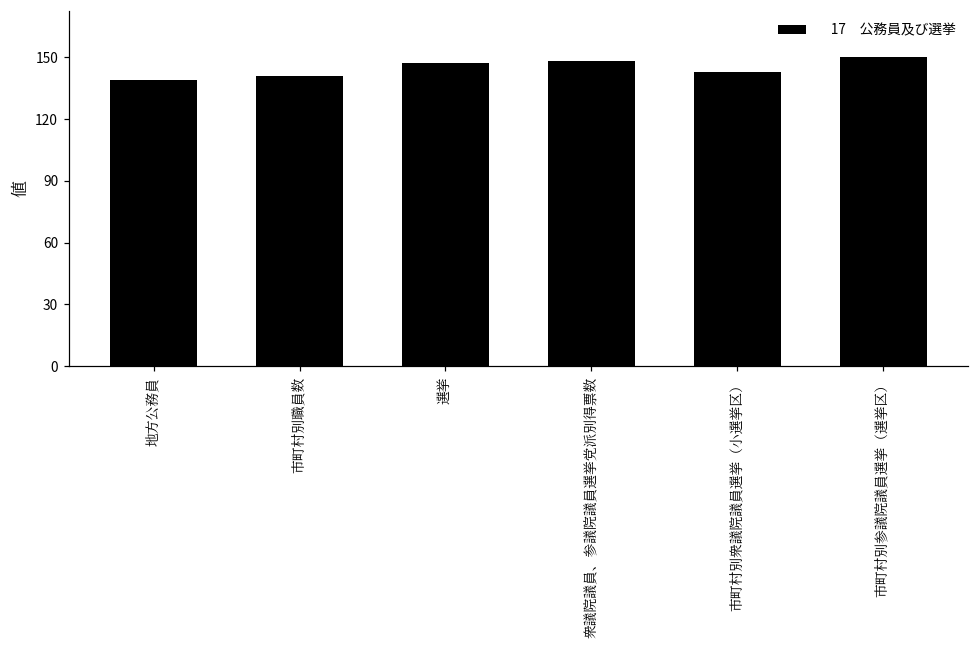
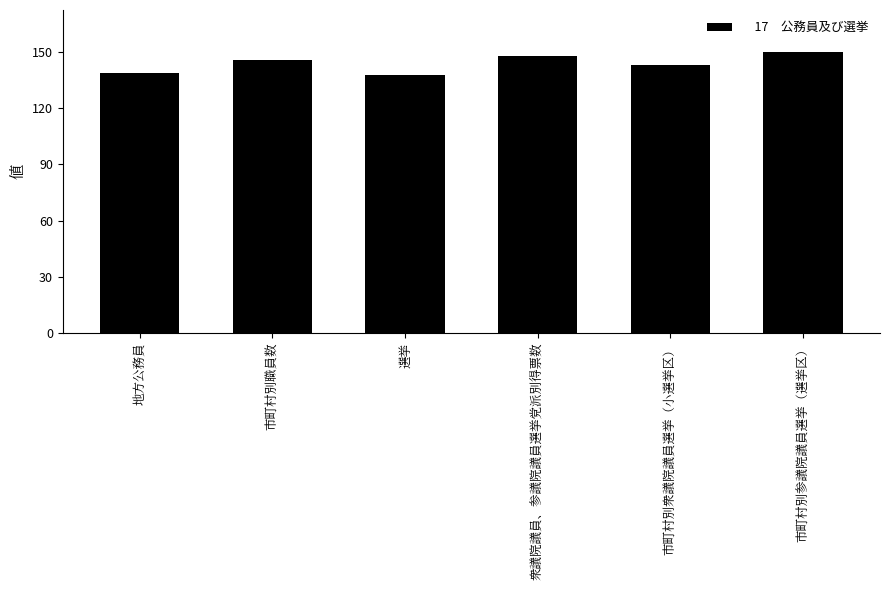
市町村別職員数: 141 -> 146
選挙: 147 -> 138
